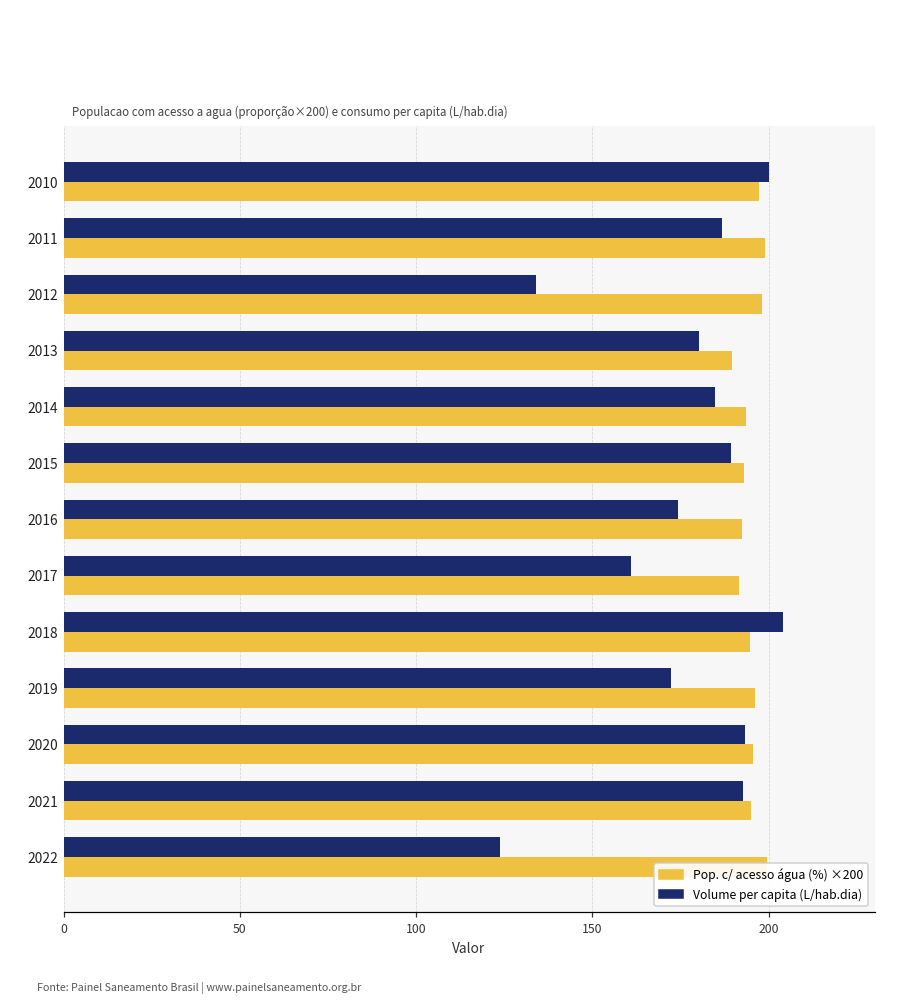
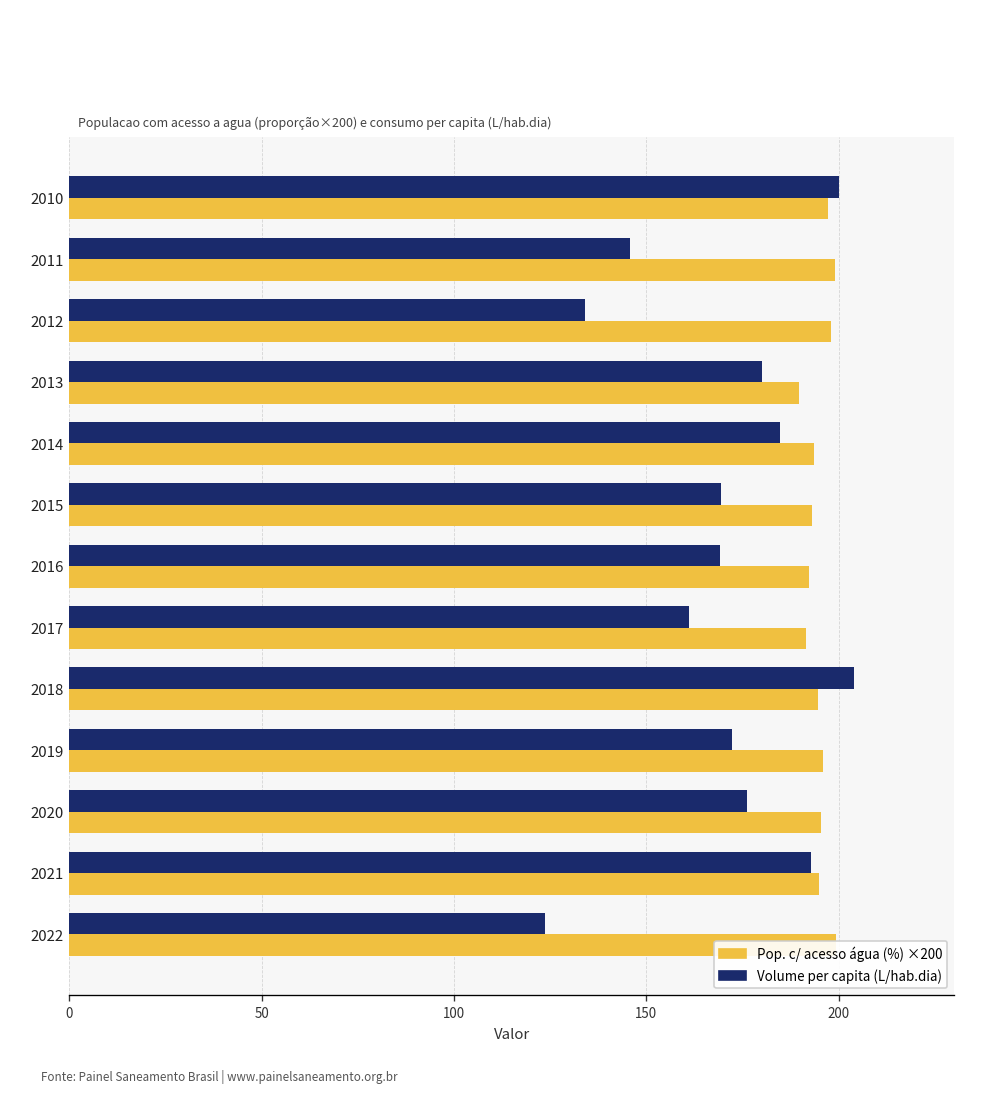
Volume per capita (L/hab.dia), 2011: 187 -> 146
Volume per capita (L/hab.dia), 2015: 189 -> 170
Volume per capita (L/hab.dia), 2016: 174 -> 169
Volume per capita (L/hab.dia), 2020: 193 -> 176
